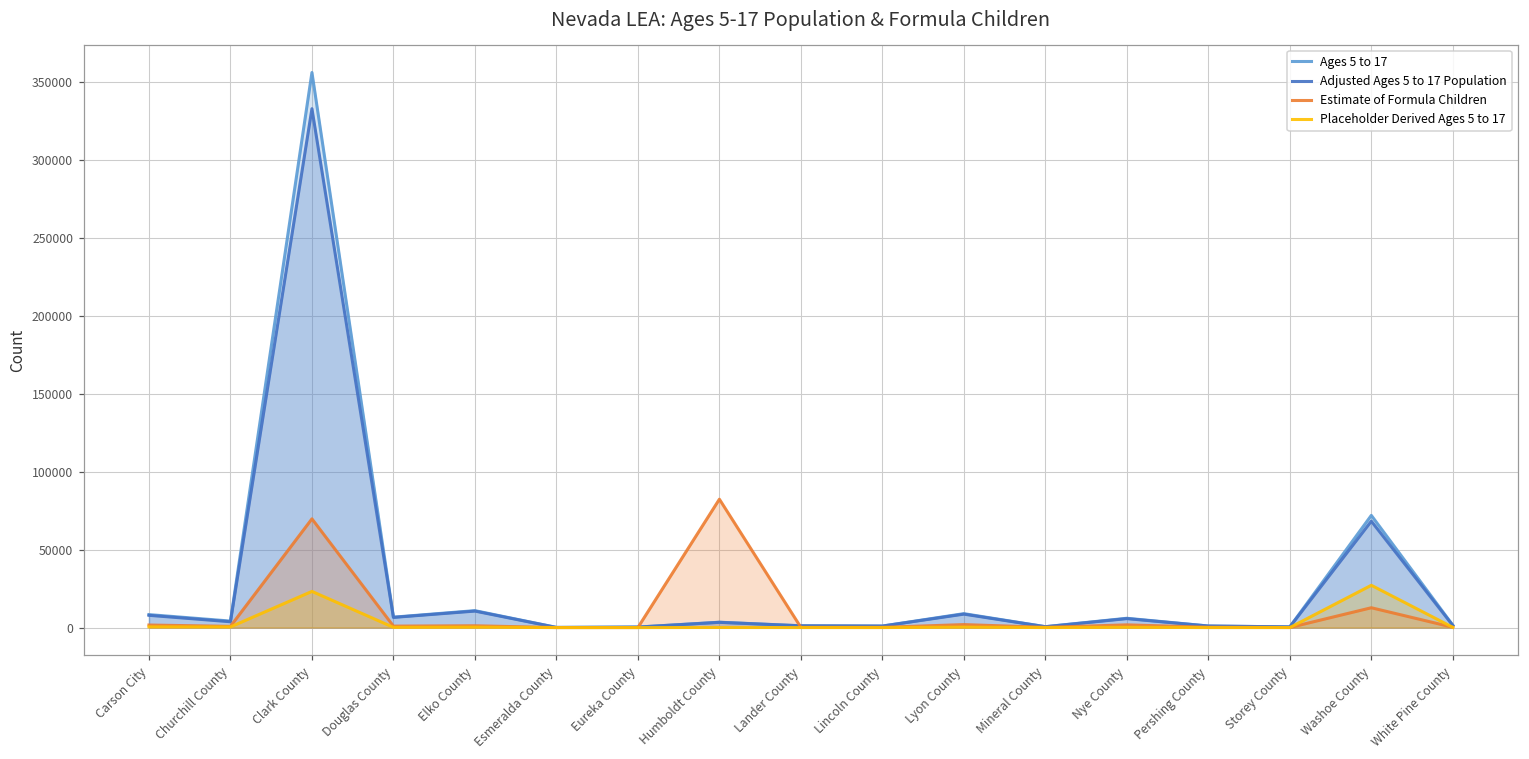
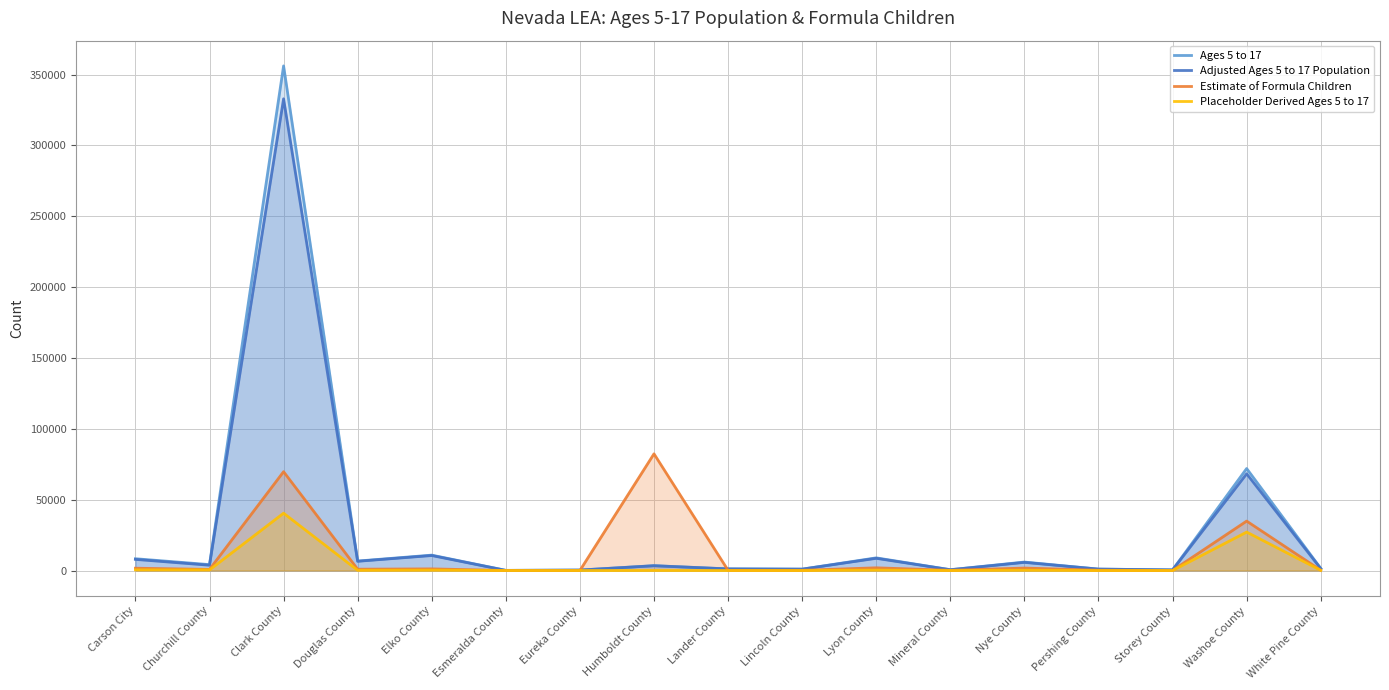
Placeholder Derived Ages 5 to 17, Clark County: 23000 -> 40000
Estimate of Formula Children, Washoe County: 13000 -> 35000
